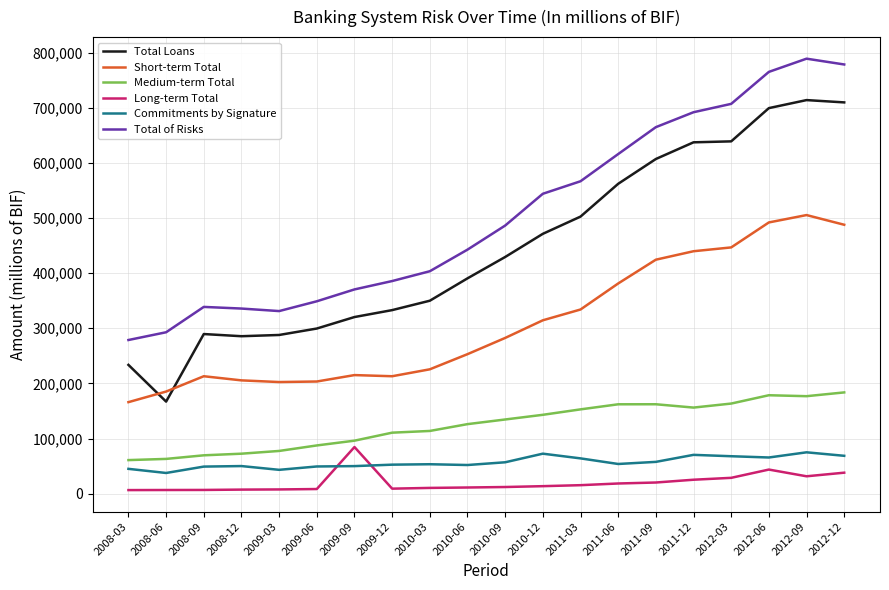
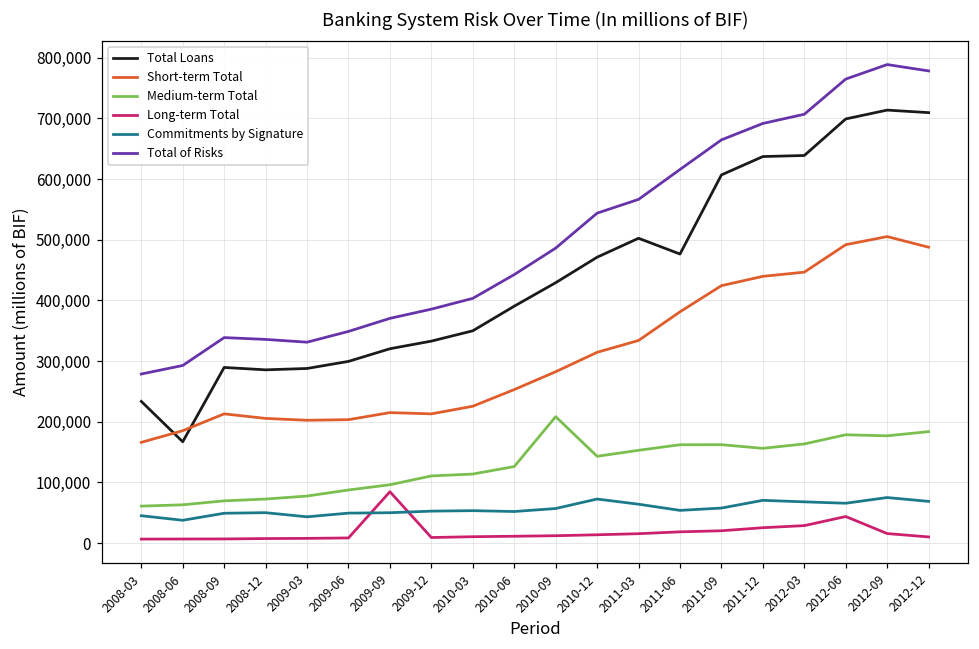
Medium-term Total, 2010-09: 130,000 -> 210,000
Total Loans, 2011-06: 560,000 -> 480,000
Long-term Total, 2012-09: 30,000 -> 20,000
Long-term Total, 2012-12: 40,000 -> 10,000
